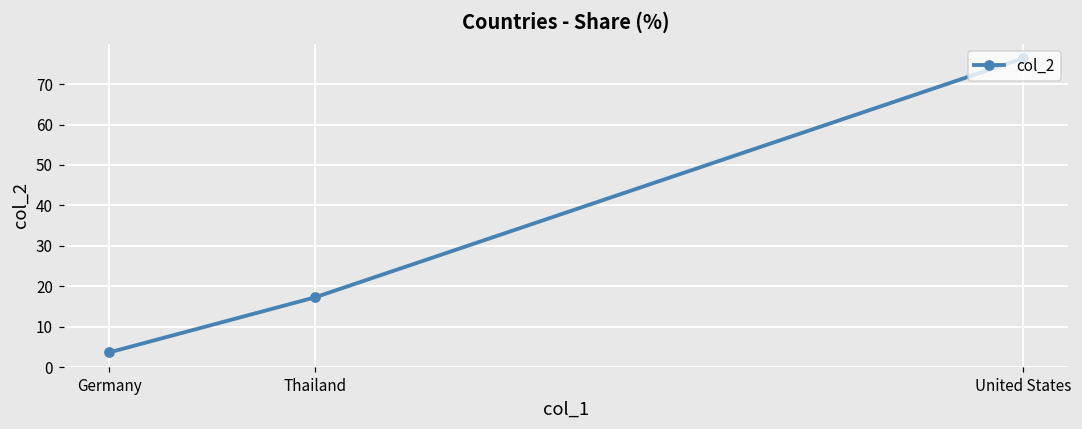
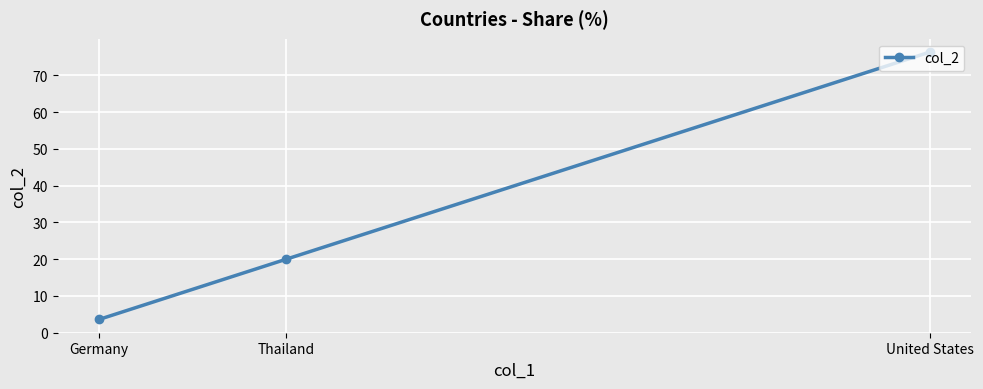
Thailand: 17 -> 20
